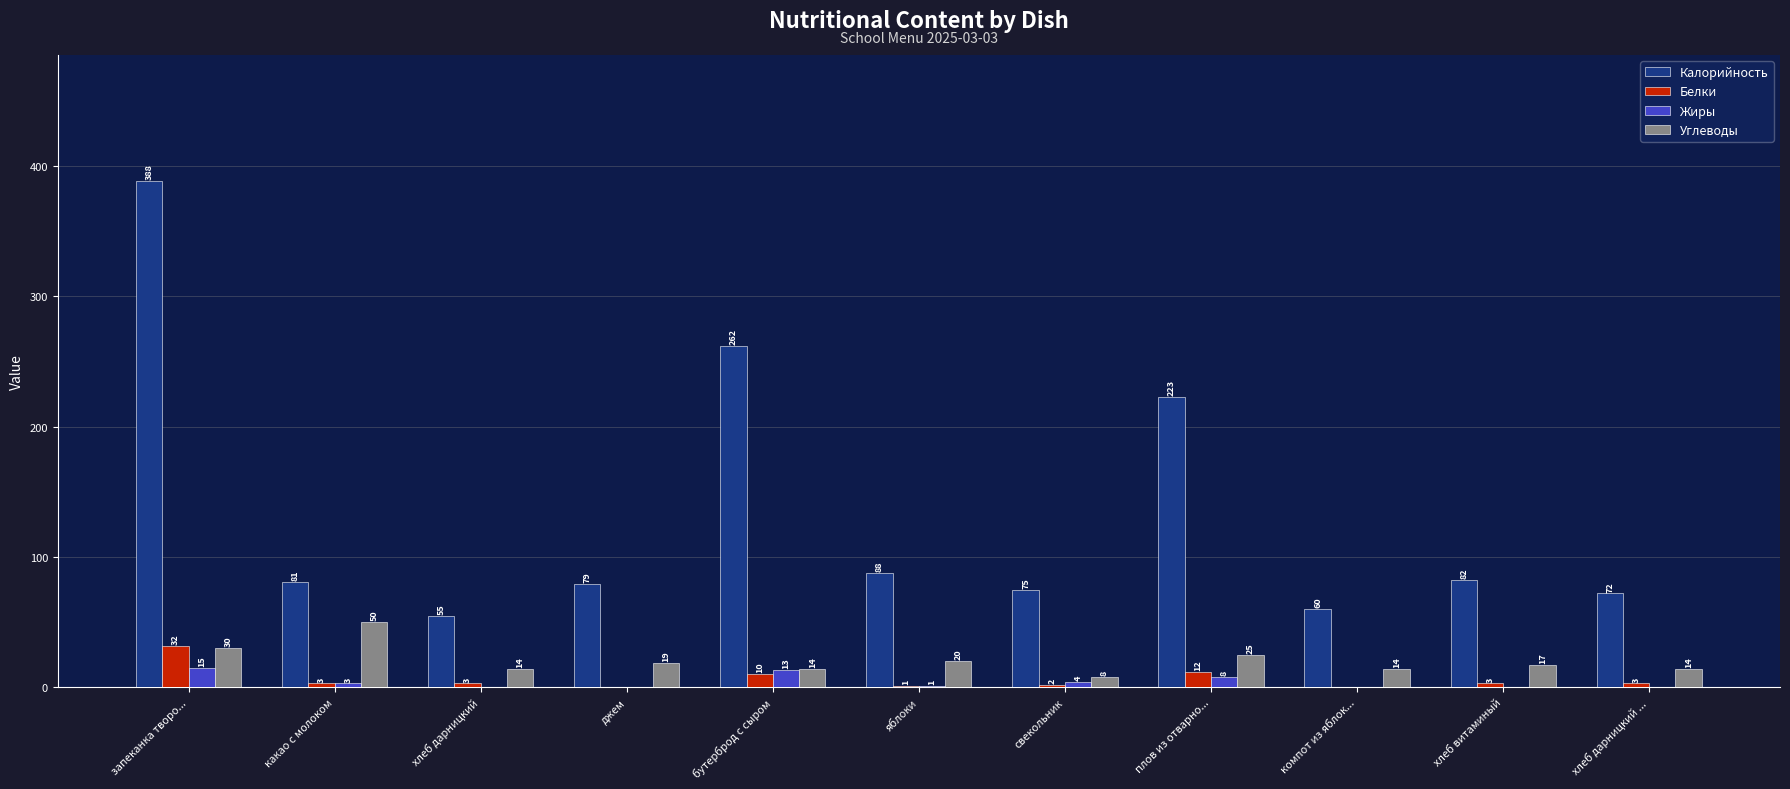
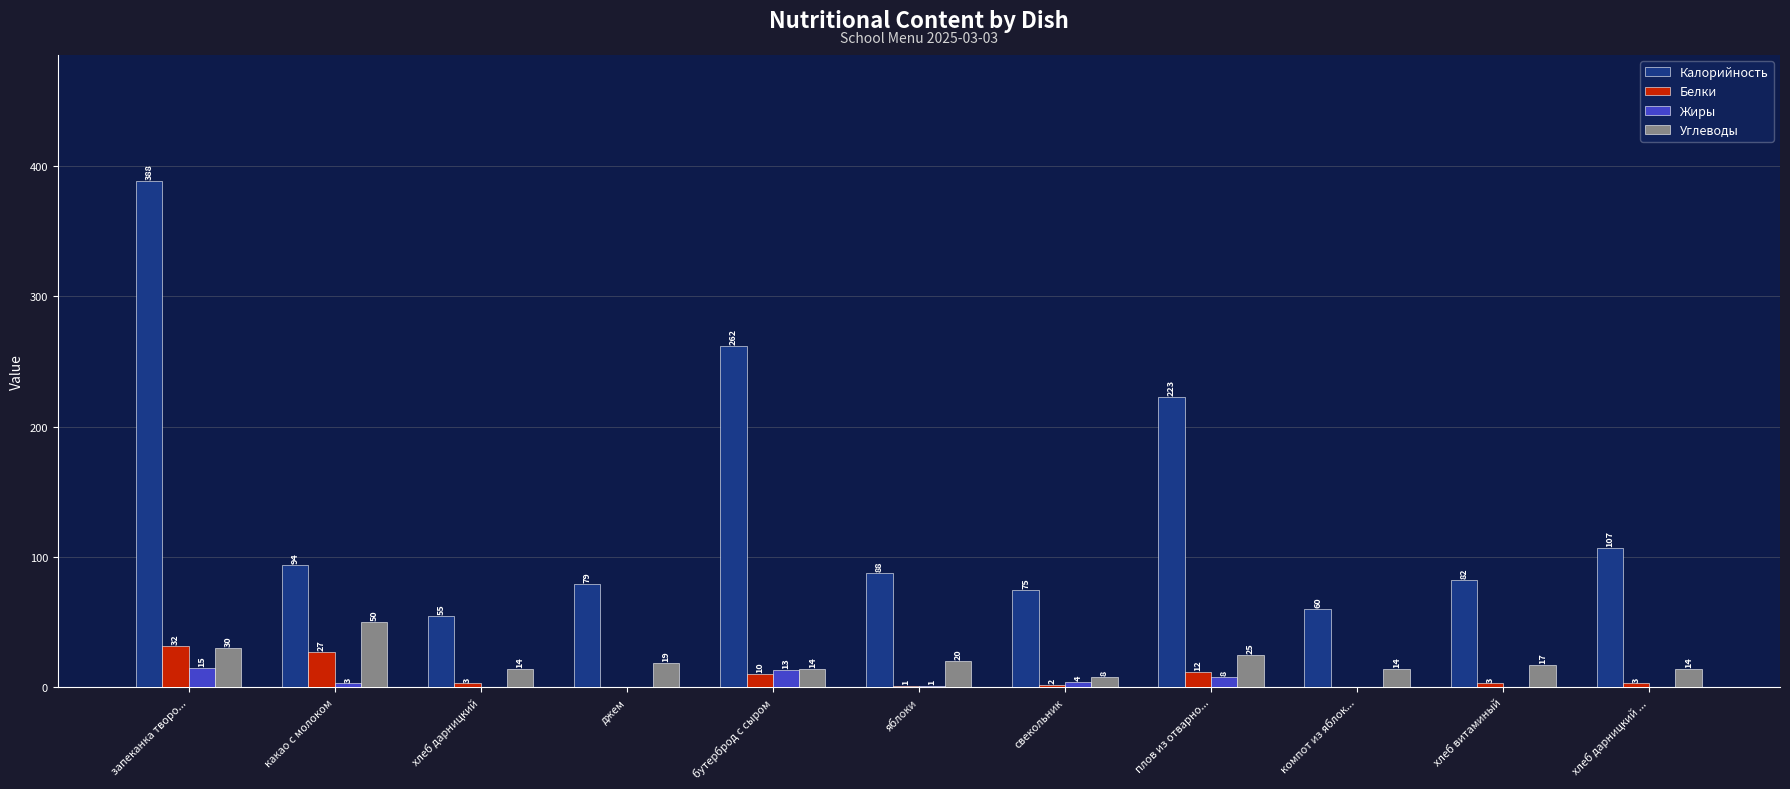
Калорийность, какао с молоком: 81 -> 94
Белки, какао с молоком: 3 -> 27
Калорийность, хлеб дарницкий ...: 72 -> 107
